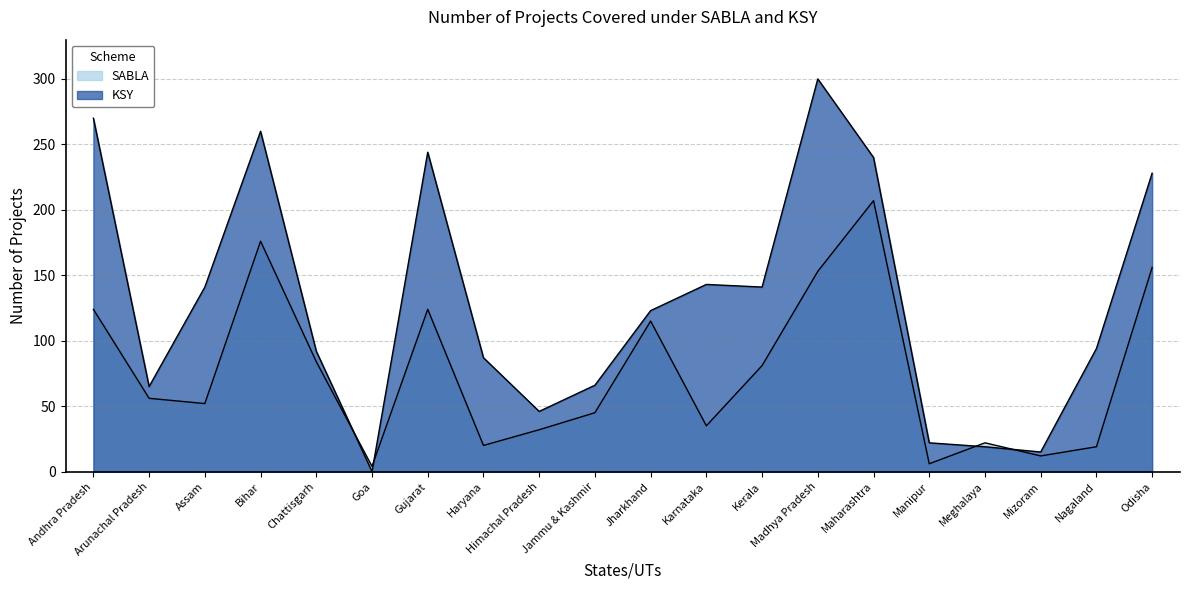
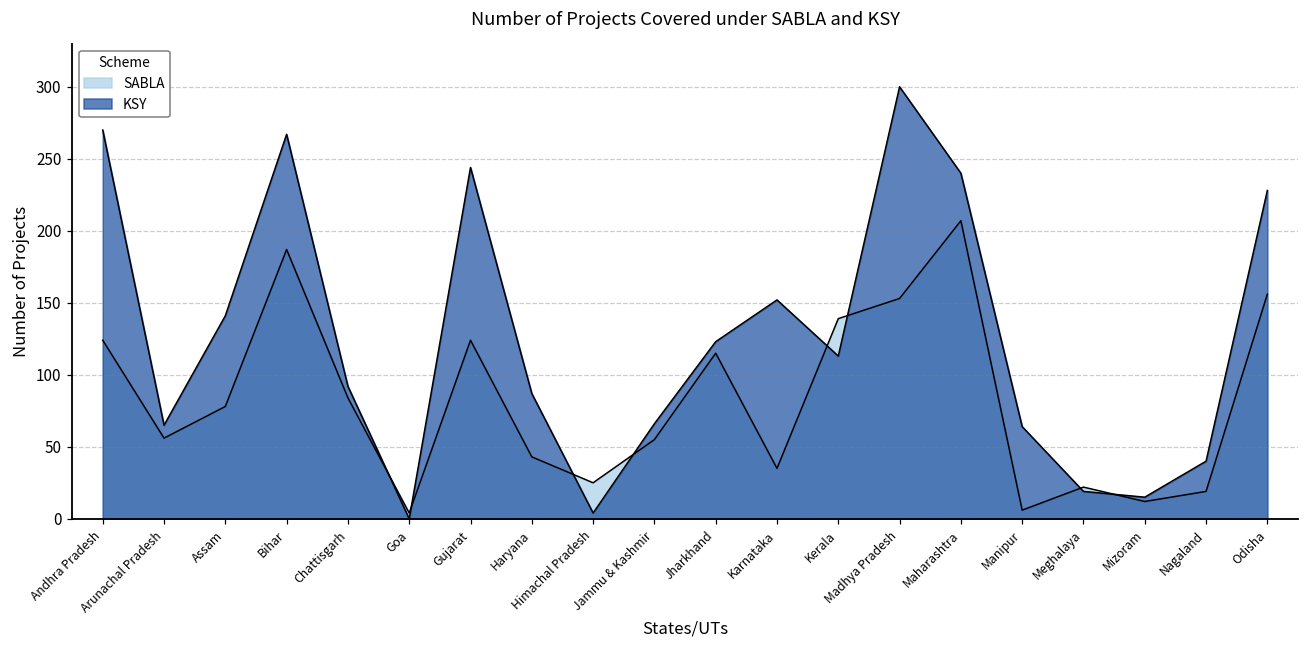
SABLA, Assam: 52 -> 78
SABLA, Bihar: 176 -> 187
KSY, Bihar: 260 -> 267
SABLA, Haryana: 20 -> 43
SABLA, Himachal Pradesh: 32 -> 25
KSY, Himachal Pradesh: 46 -> 4
SABLA, Jammu & Kashmir: 45 -> 55
KSY, Karnataka: 143 -> 152
SABLA, Kerala: 81 -> 139
KSY, Kerala: 141 -> 113
KSY, Manipur: 22 -> 64
KSY, Nagaland: 94 -> 40
